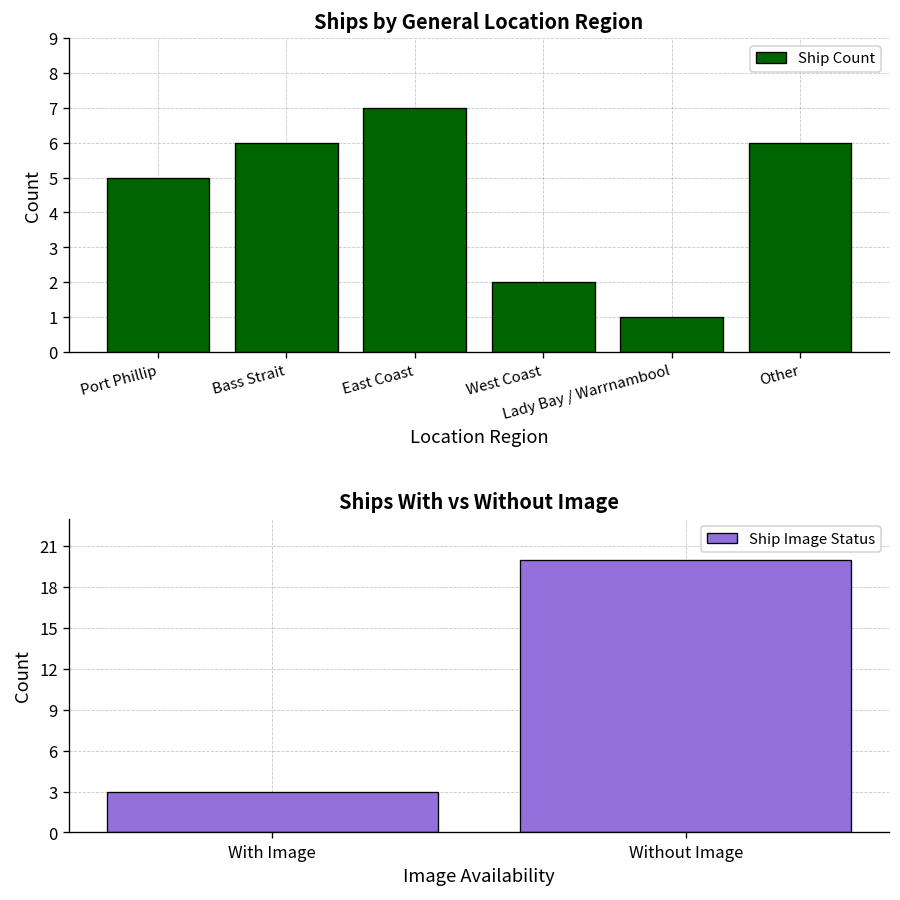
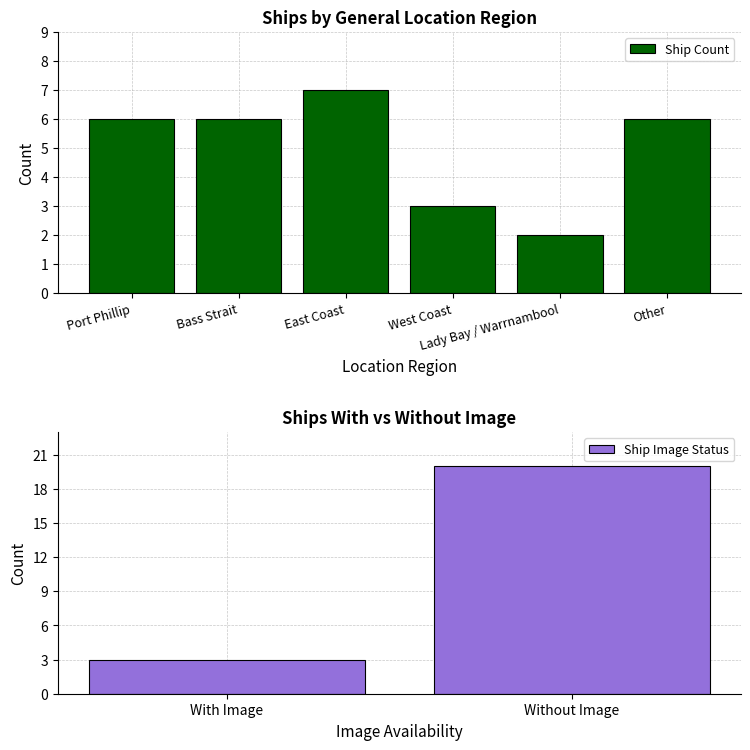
Ships by General Location Region, Port Phillip: 5 -> 6
Ships by General Location Region, West Coast: 2 -> 3
Ships by General Location Region, Lady Bay / Warrnambool: 1 -> 2
